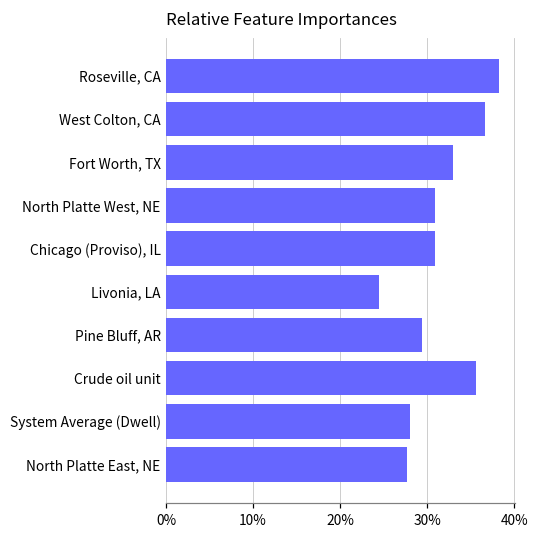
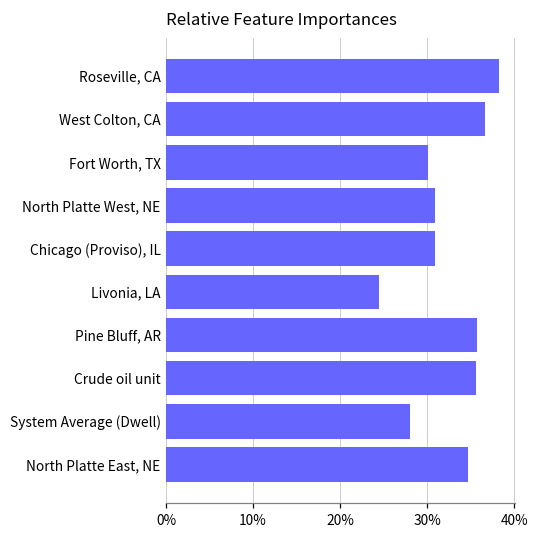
Fort Worth, TX: 33% -> 30%
Pine Bluff, AR: 29% -> 36%
North Platte East, NE: 28% -> 35%
